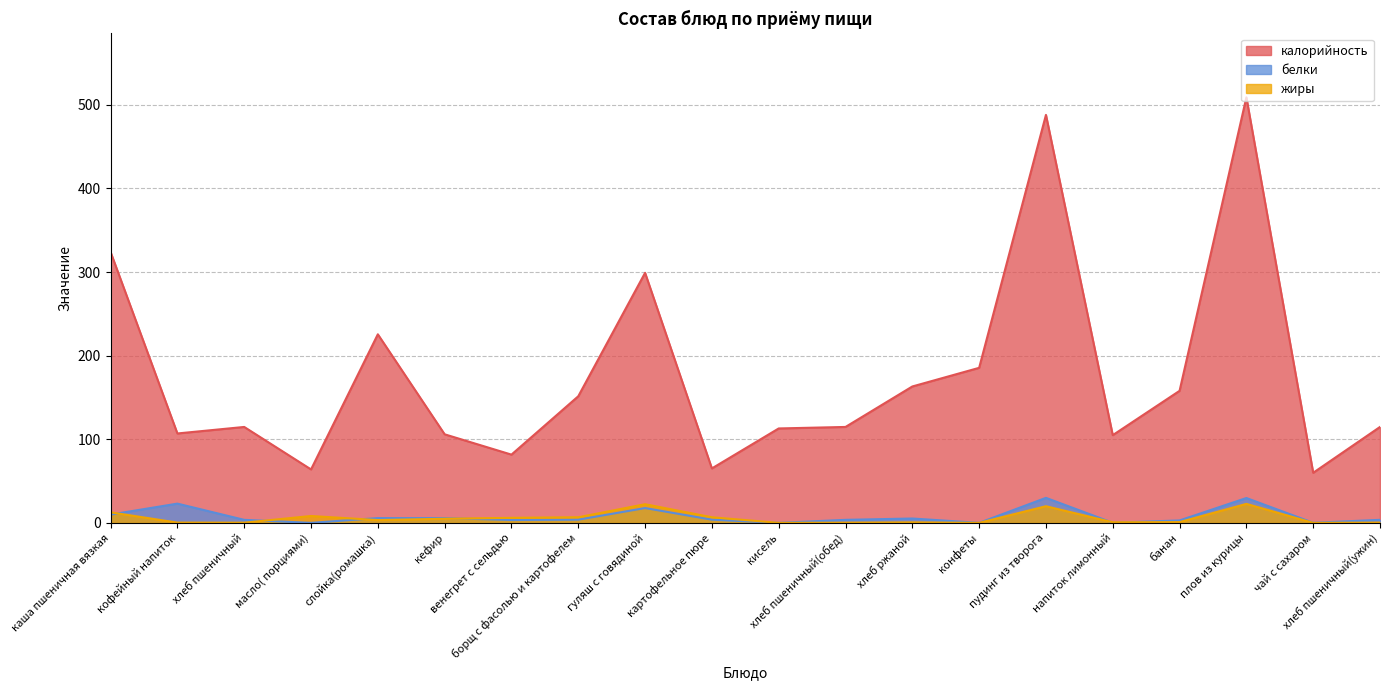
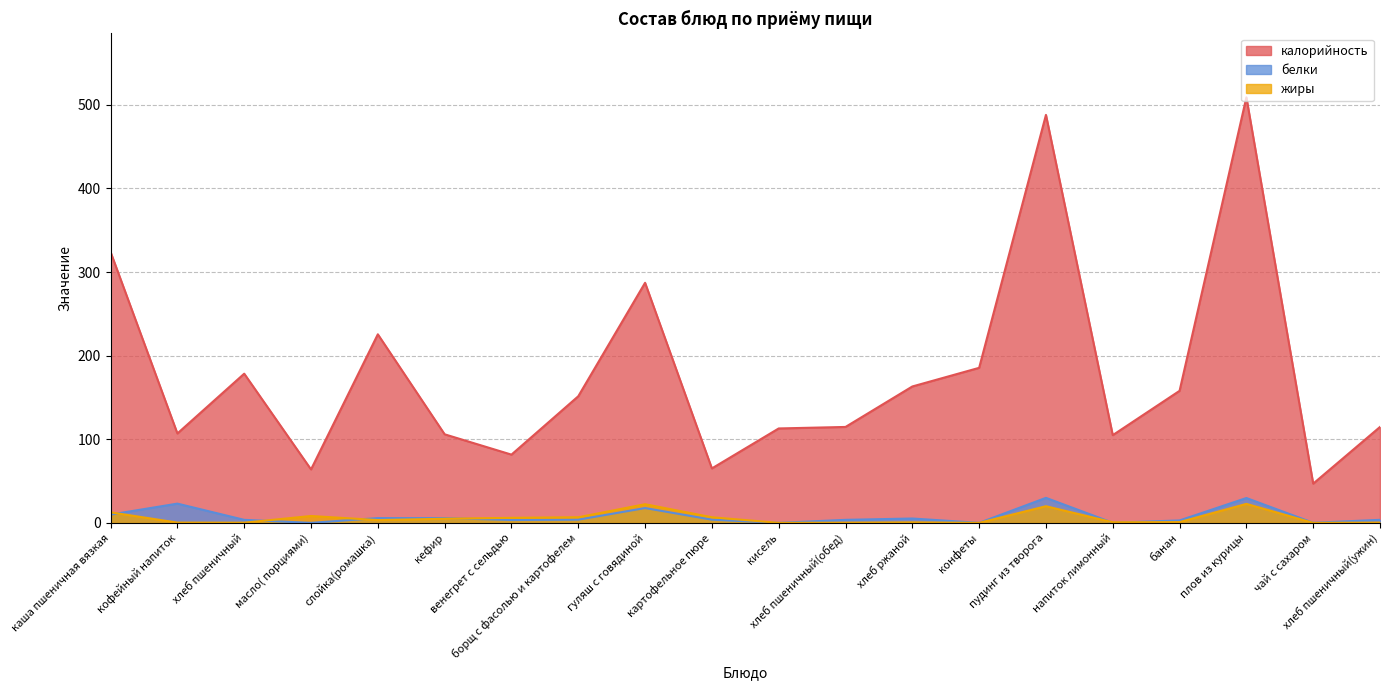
калорийность, хлеб пшеничный: 110 -> 180
калорийность, гуляш с говядиной: 300 -> 290
калорийность, чай с сахаром: 60 -> 50
